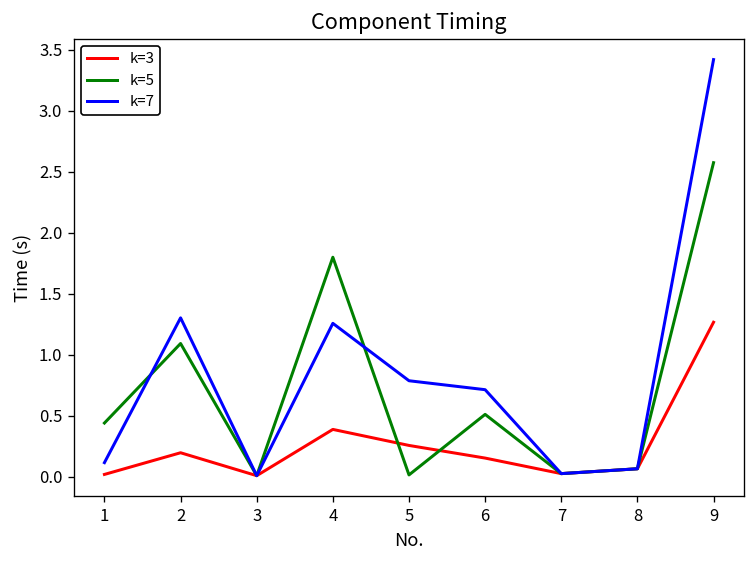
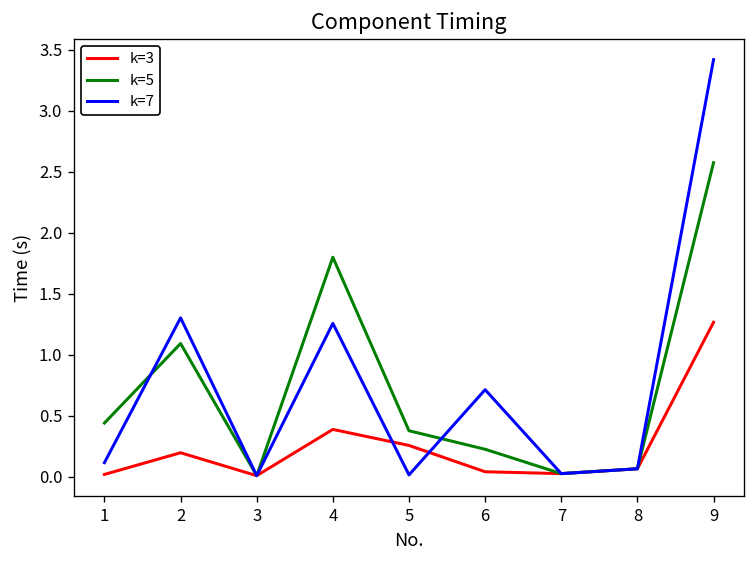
k=5, 5: 0.02 -> 0.38
k=7, 5: 0.79 -> 0.02
k=3, 6: 0.15 -> 0.04
k=5, 6: 0.51 -> 0.23
